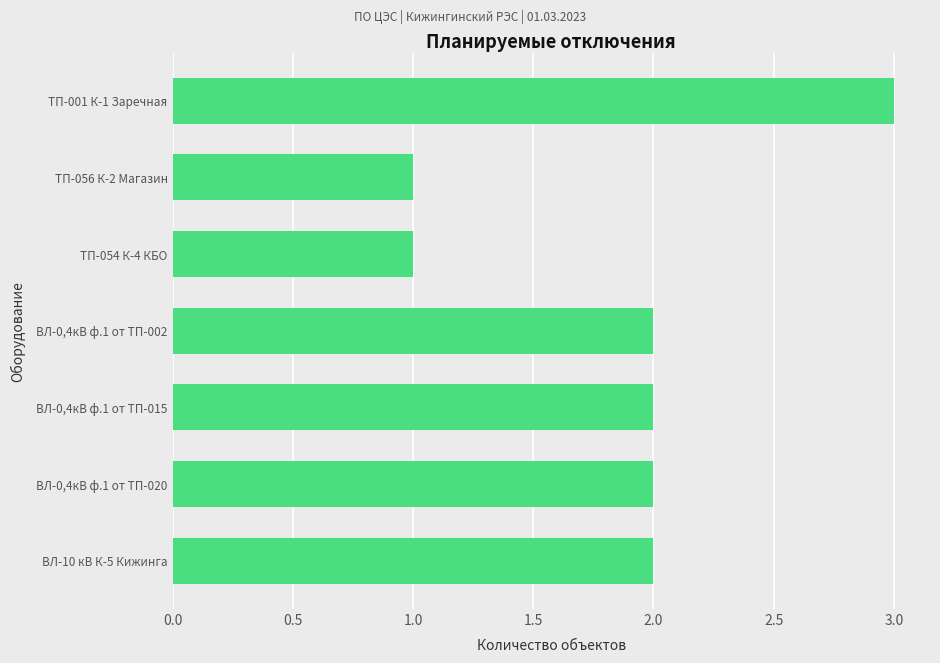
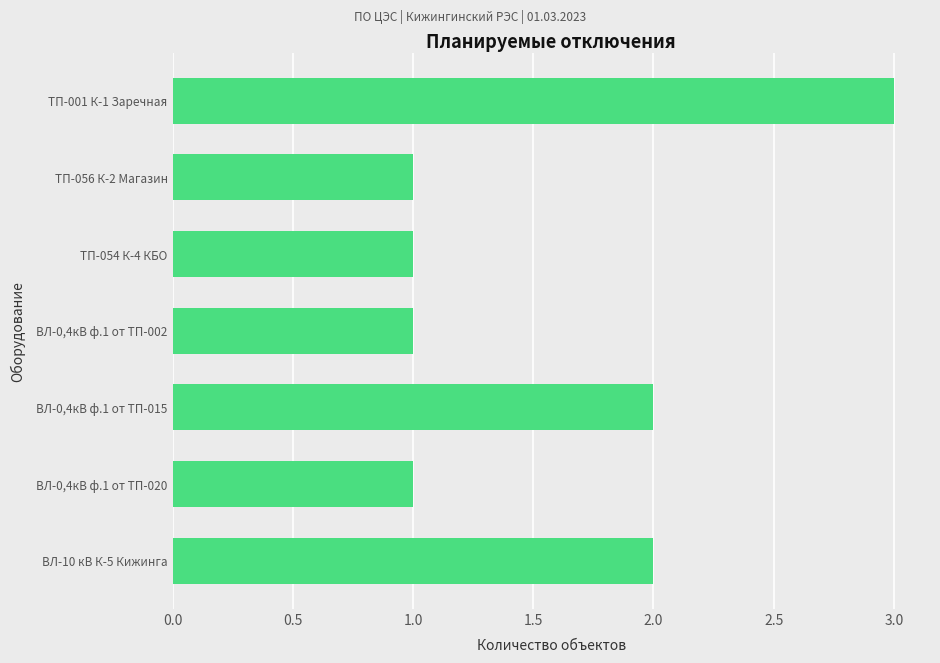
ВЛ-0,4кВ ф.1 от ТП-002: 2 -> 1
ВЛ-0,4кВ ф.1 от ТП-020: 2 -> 1
